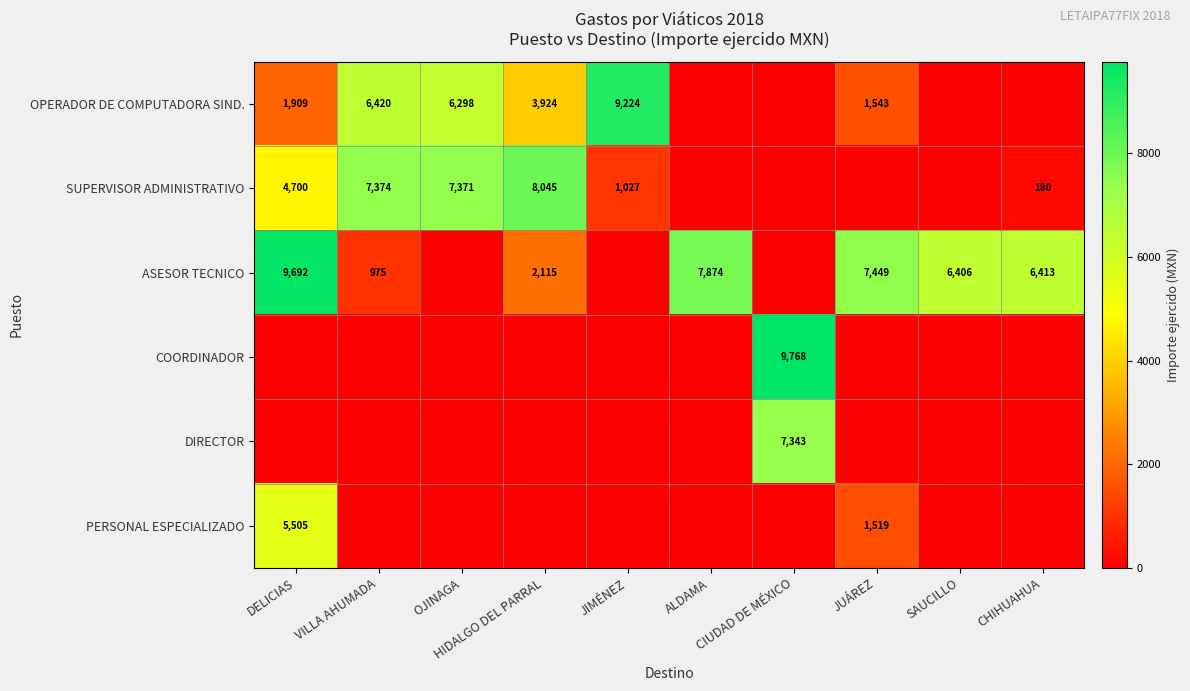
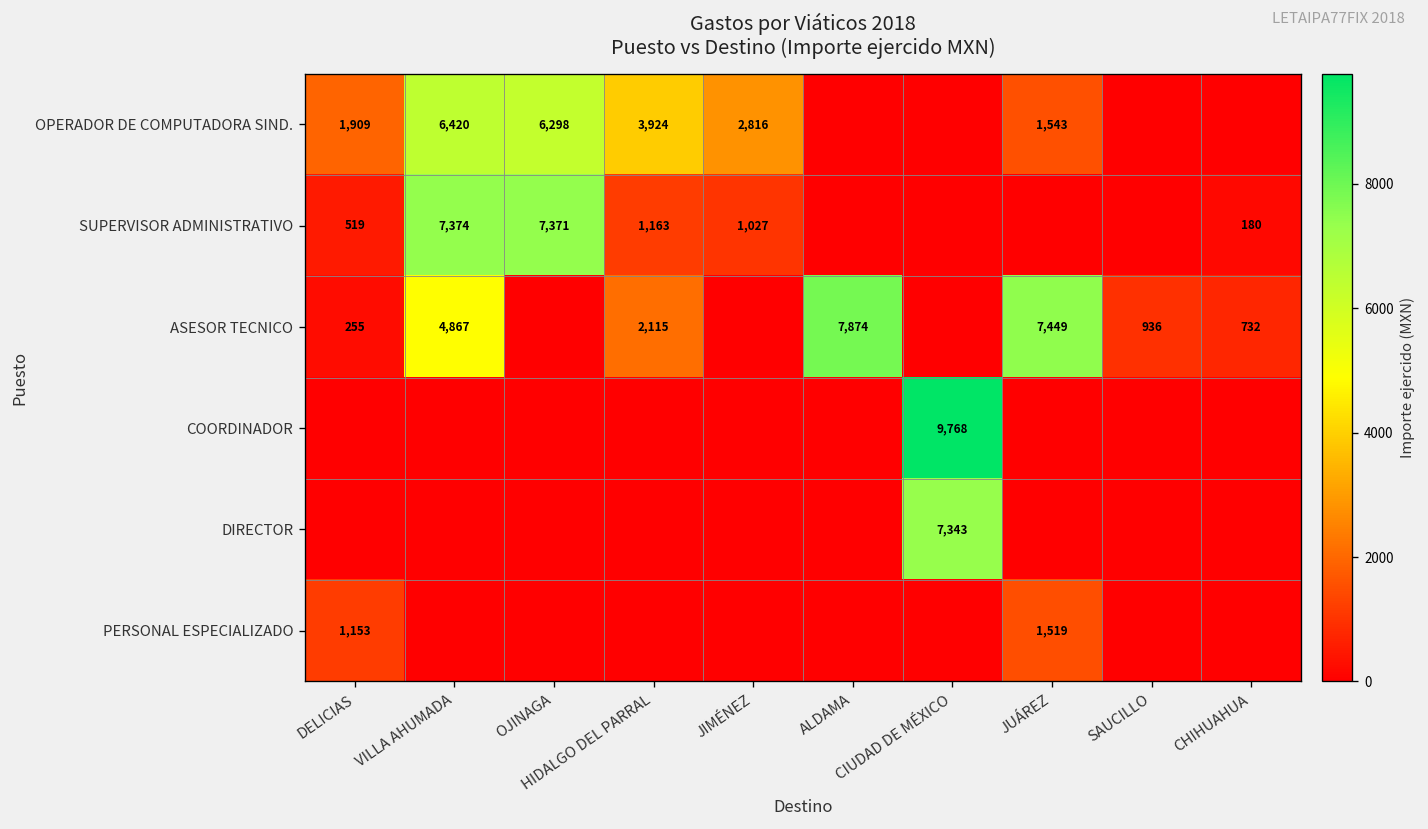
OPERADOR DE COMPUTADORA SIND., JIMÉNEZ: 9,224 -> 2,816
SUPERVISOR ADMINISTRATIVO, DELICIAS: 4,700 -> 519
SUPERVISOR ADMINISTRATIVO, HIDALGO DEL PARRAL: 8,045 -> 1,163
ASESOR TECNICO, DELICIAS: 9,692 -> 255
ASESOR TECNICO, VILLA AHUMADA: 975 -> 4,867
ASESOR TECNICO, SAUCILLO: 6,406 -> 936
ASESOR TECNICO, CHIHUAHUA: 6,413 -> 732
PERSONAL ESPECIALIZADO, DELICIAS: 5,505 -> 1,153
